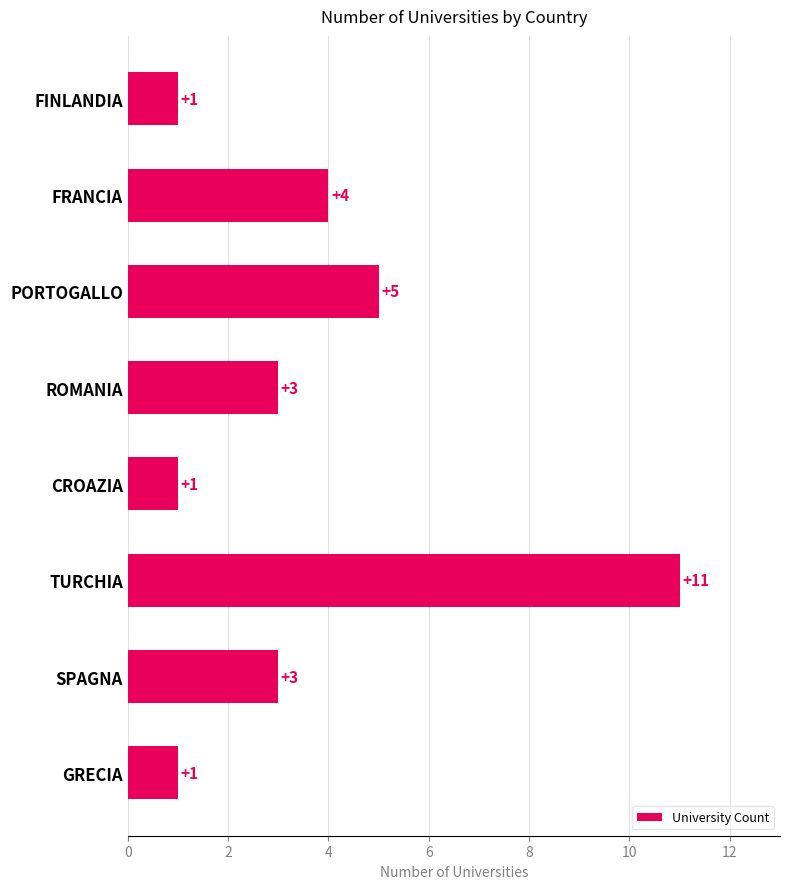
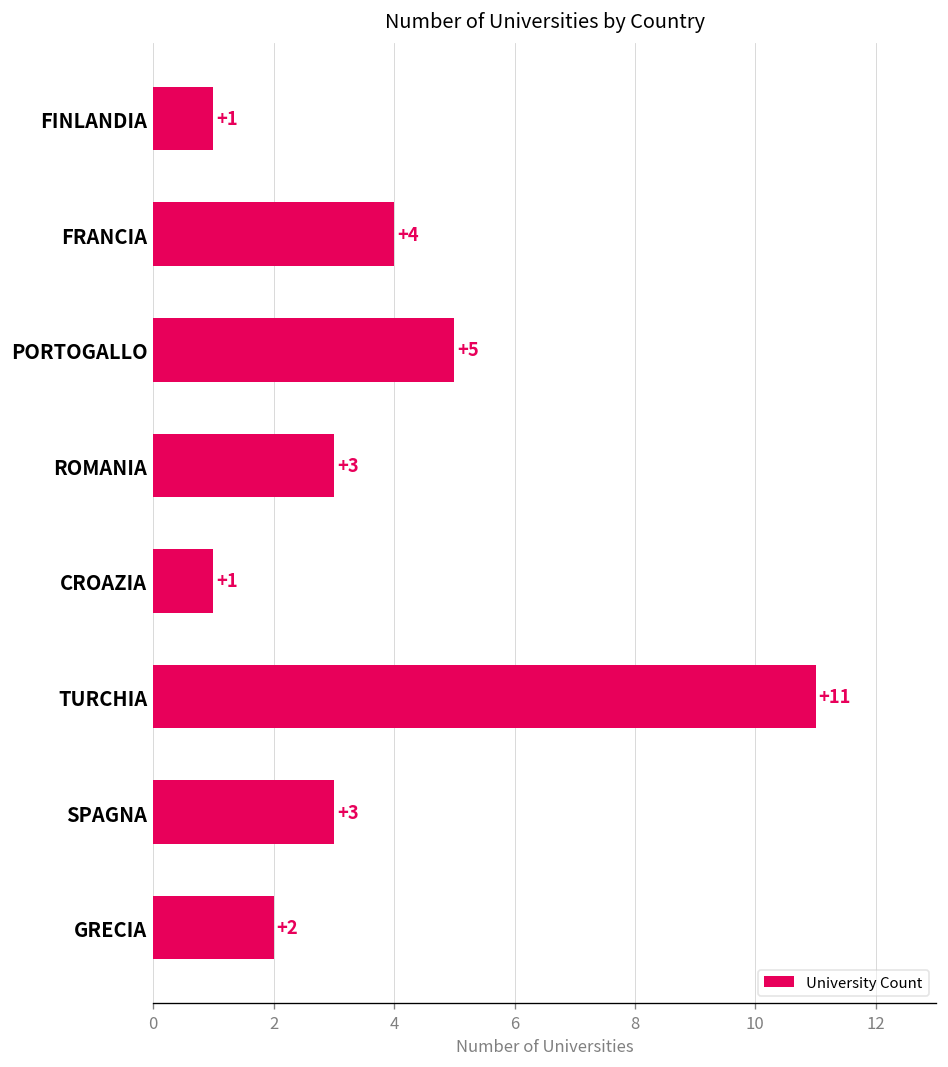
GRECIA: +1 -> +2
